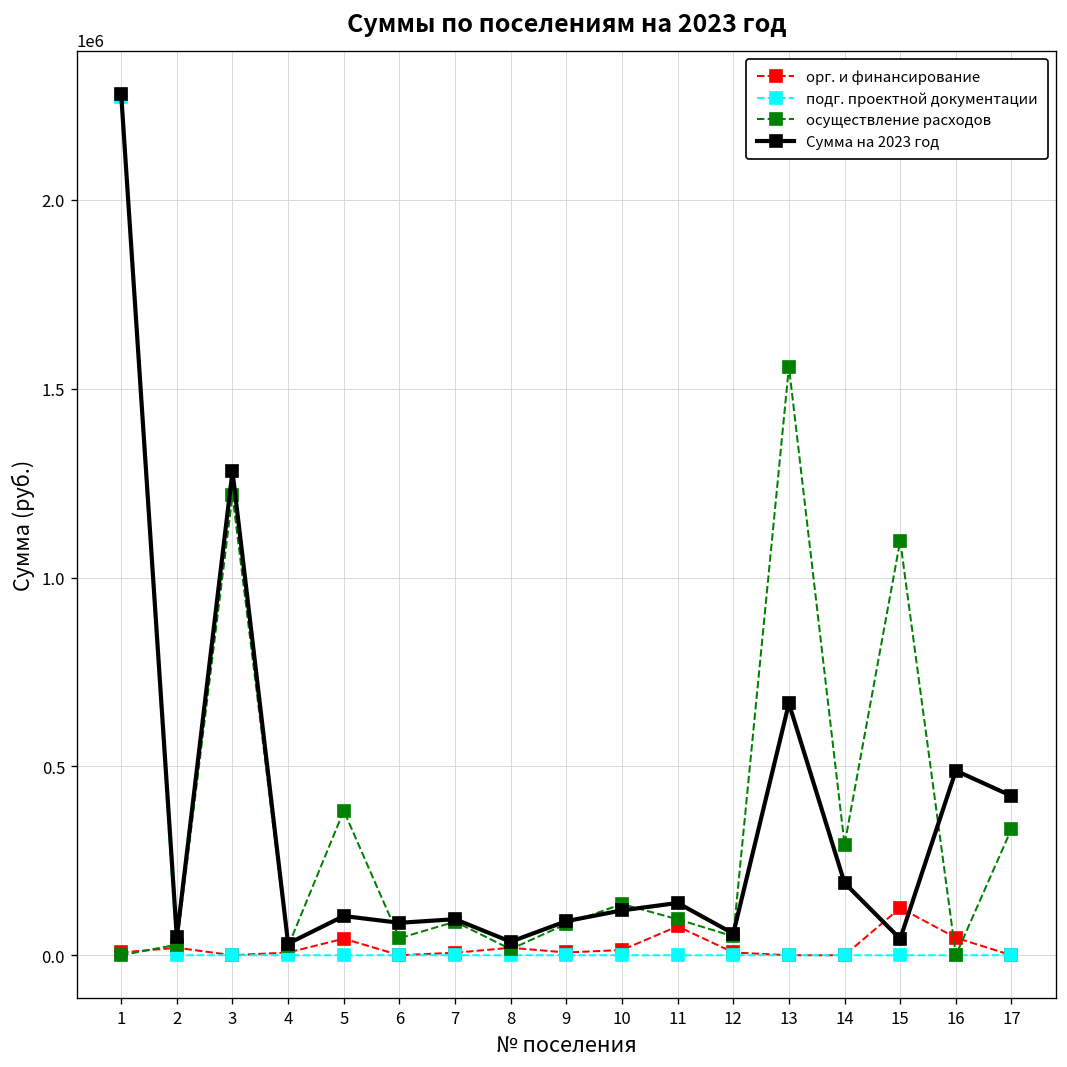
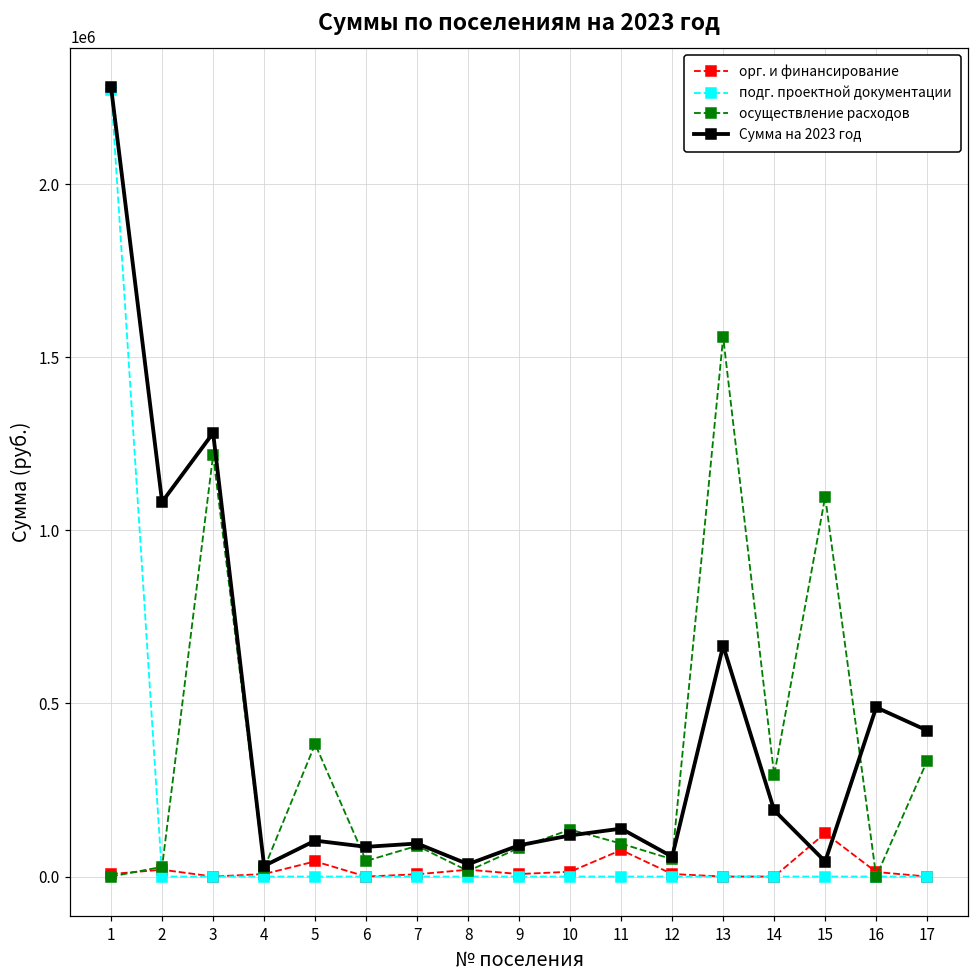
Сумма на 2023 год, 2: 50000 -> 1080000
орг. и финансирование, 16: 50000 -> 10000
